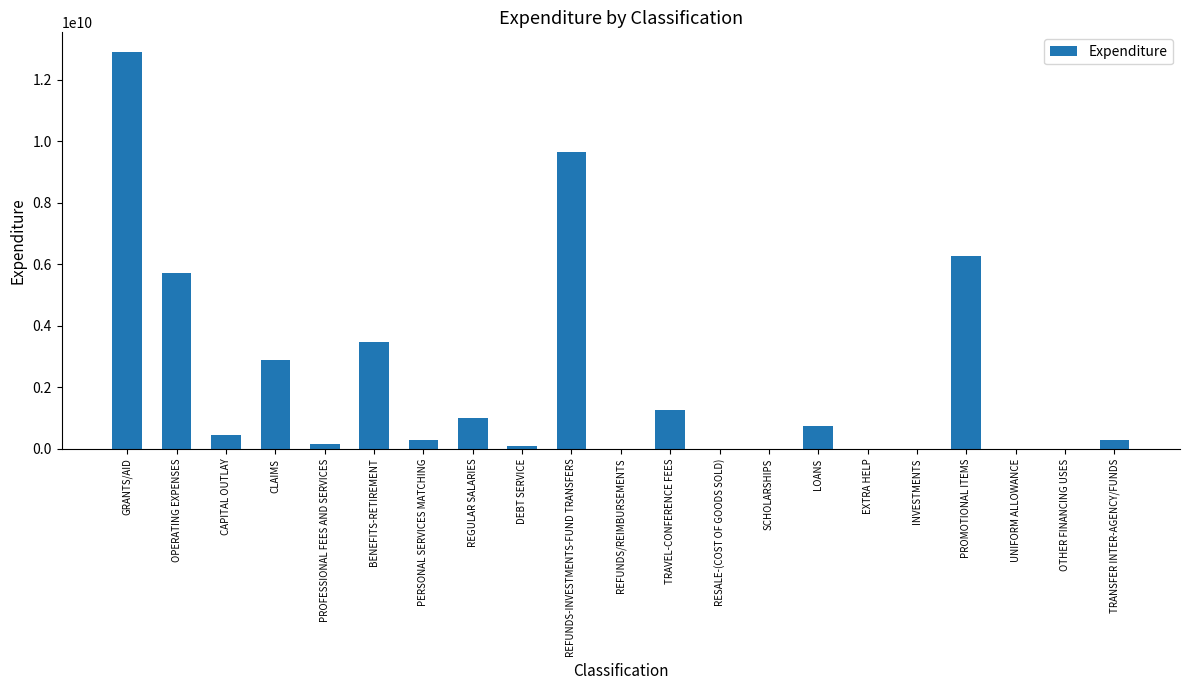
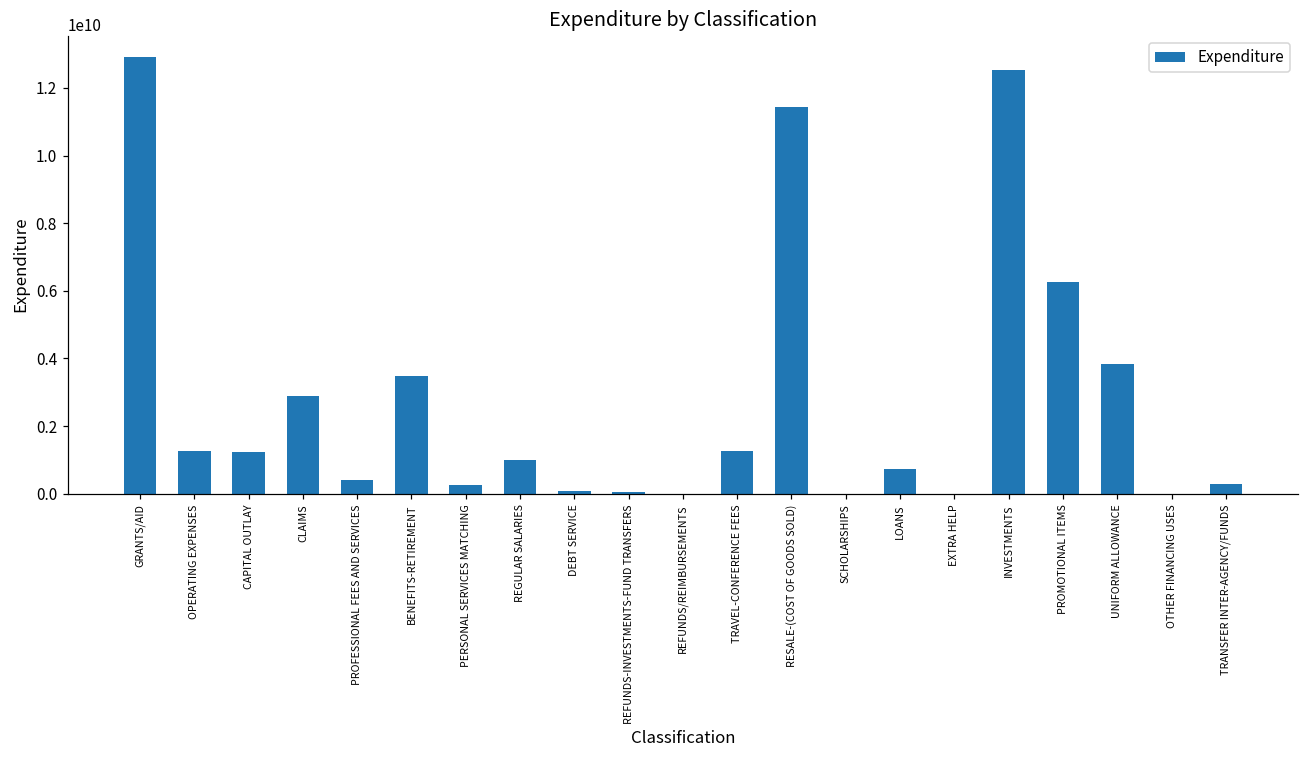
OPERATING EXPENSES: 5700000000 -> 1300000000
CAPITAL OUTLAY: 500000000 -> 1200000000
PROFESSIONAL FEES AND SERVICES: 200000000 -> 400000000
REFUNDS-INVESTMENTS-FUND TRANSFERS: 9700000000 -> 0
RESALE-(COST OF GOODS SOLD): 0 -> 11400000000
INVESTMENTS: 0 -> 12500000000
UNIFORM ALLOWANCE: 0 -> 3800000000
